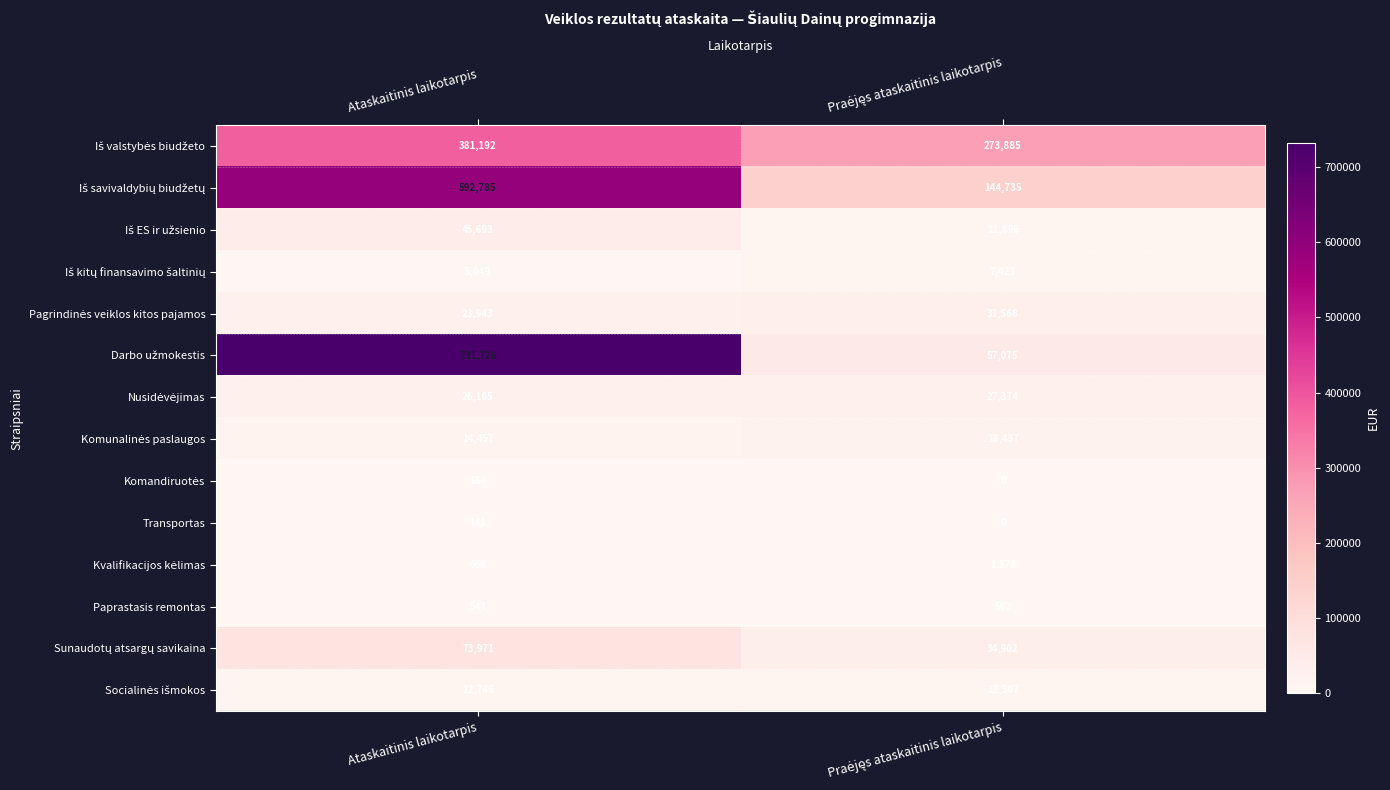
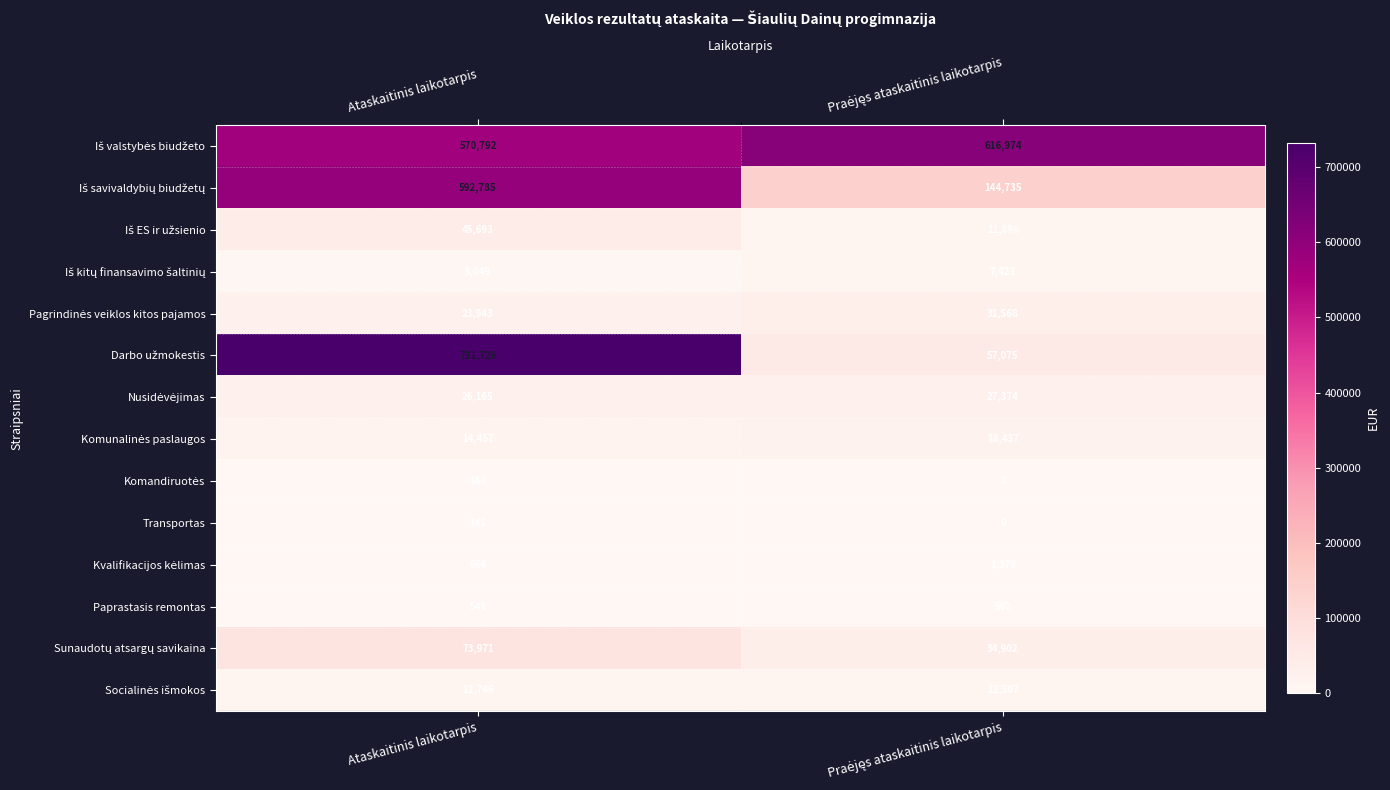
Iš valstybės biudžeto, Ataskaitinis laikotarpis: 381,192 -> 570,792
Iš valstybės biudžeto, Praėjęs ataskaitinis laikotarpis: 273,885 -> 616,974
